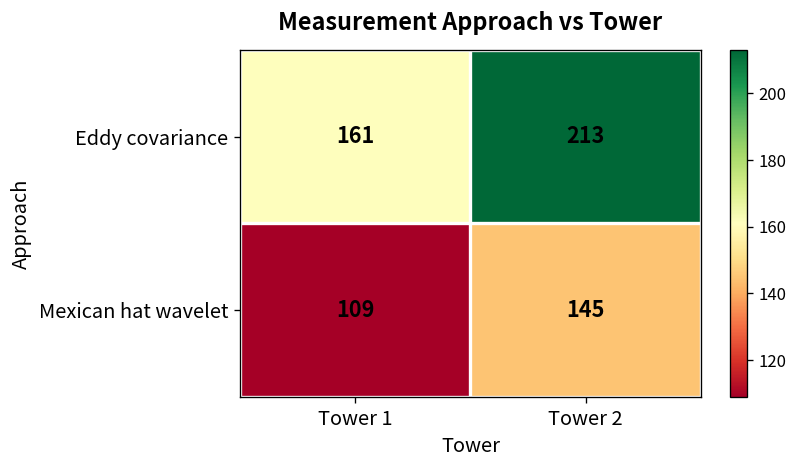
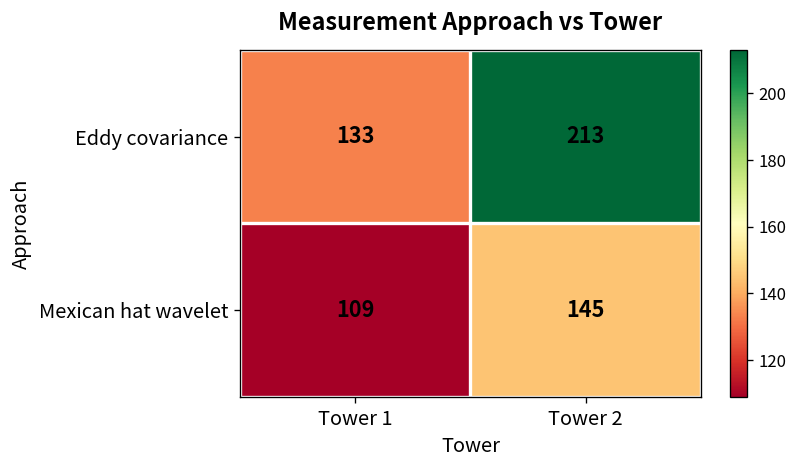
Eddy covariance, Tower 1: 161 -> 133
